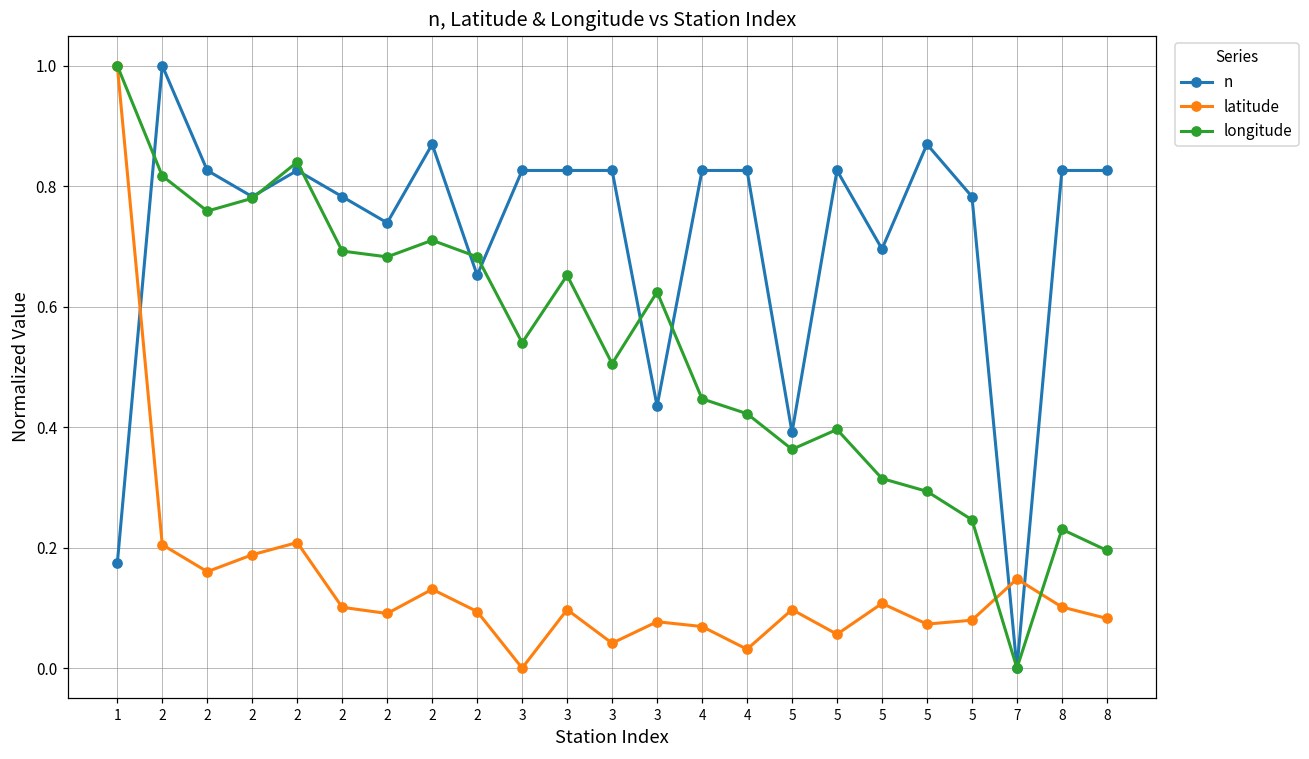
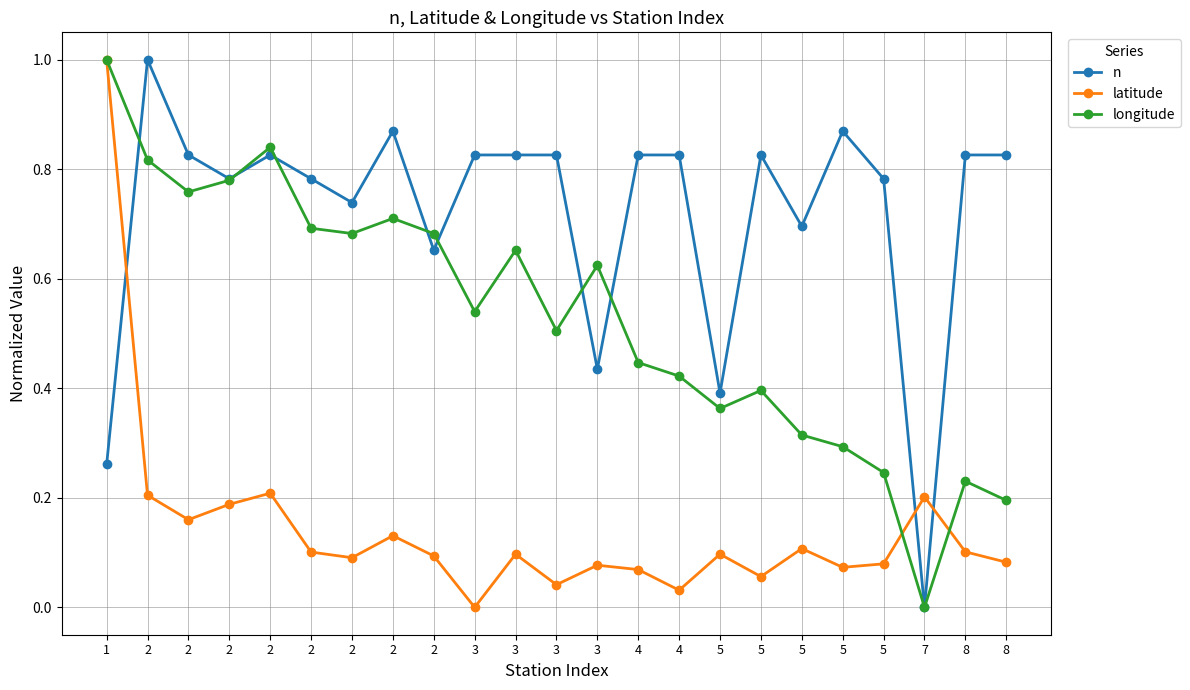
n, 1: 0.17 -> 0.26
latitude, 7: 0.15 -> 0.20
